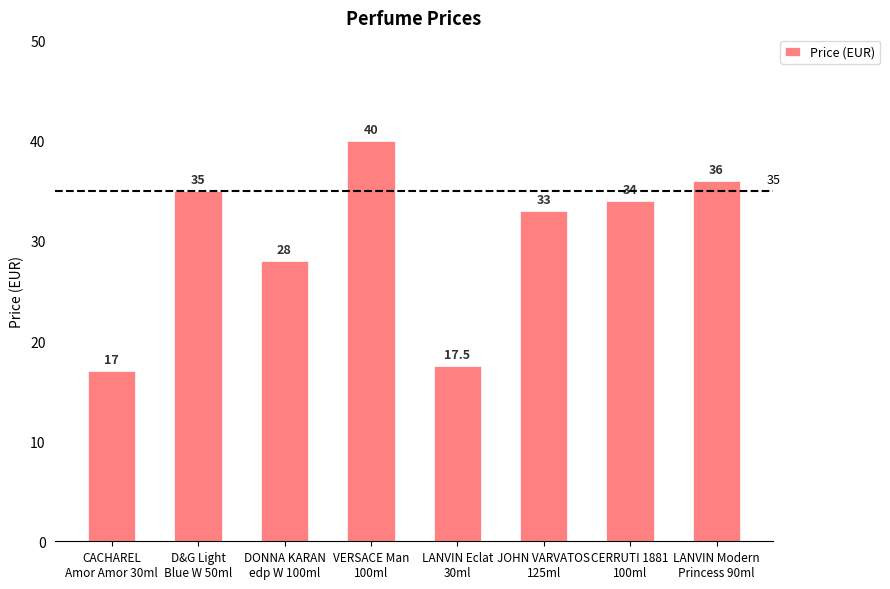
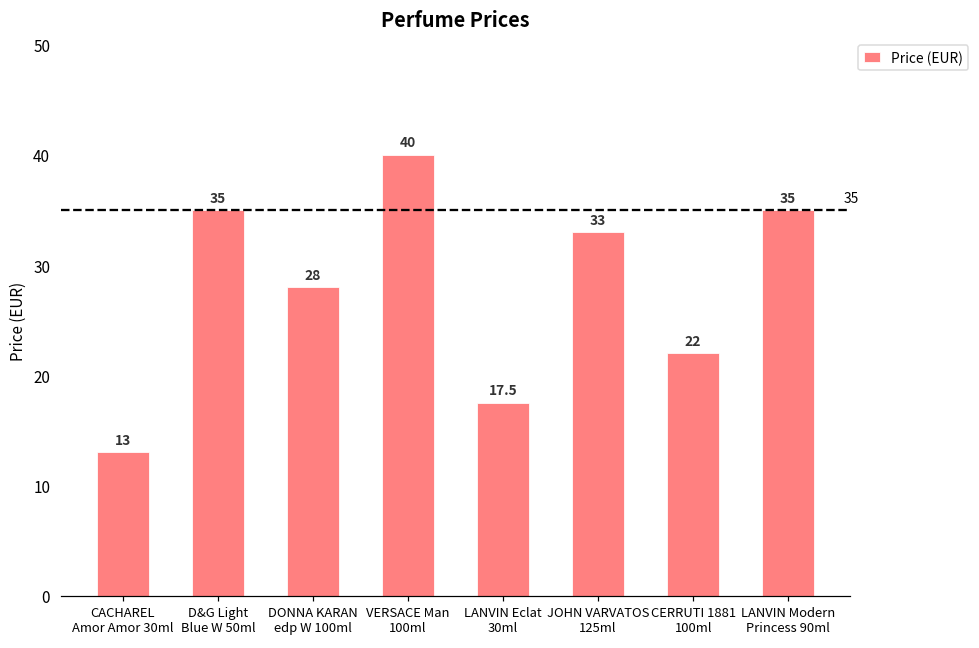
CACHAREL Amor Amor 30ml: 17 -> 13
CERRUTI 1881 100ml: 34 -> 22
LANVIN Modern Princess 90ml: 36 -> 35
